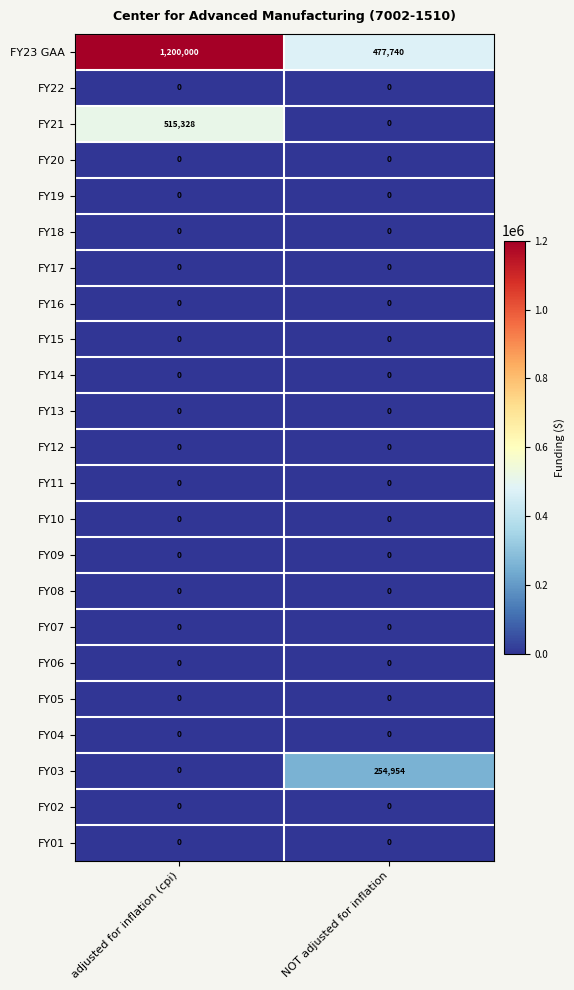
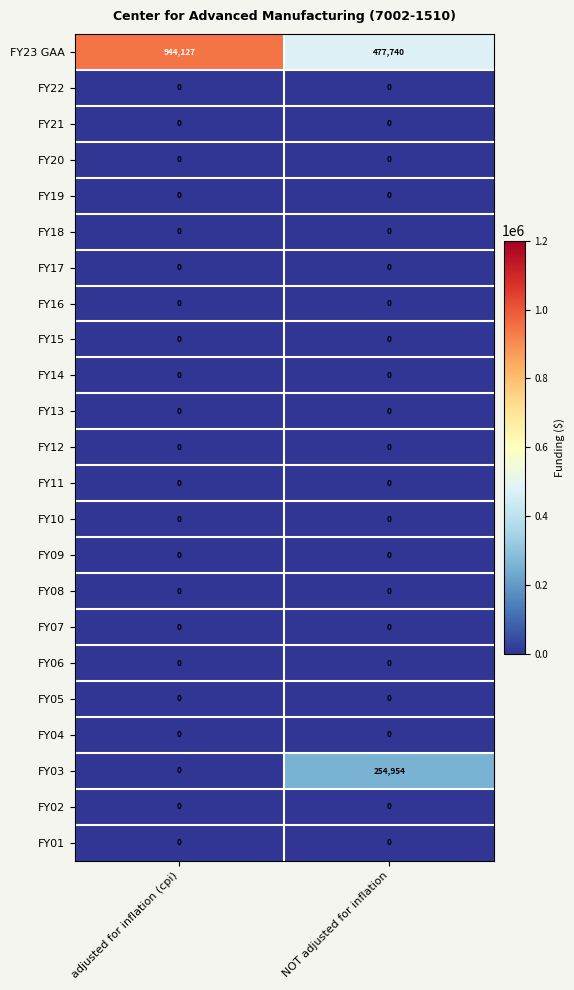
FY23 GAA, adjusted for inflation (cpi): 1,200,000 -> 944,127
FY21, adjusted for inflation (cpi): 515,328 -> 0
